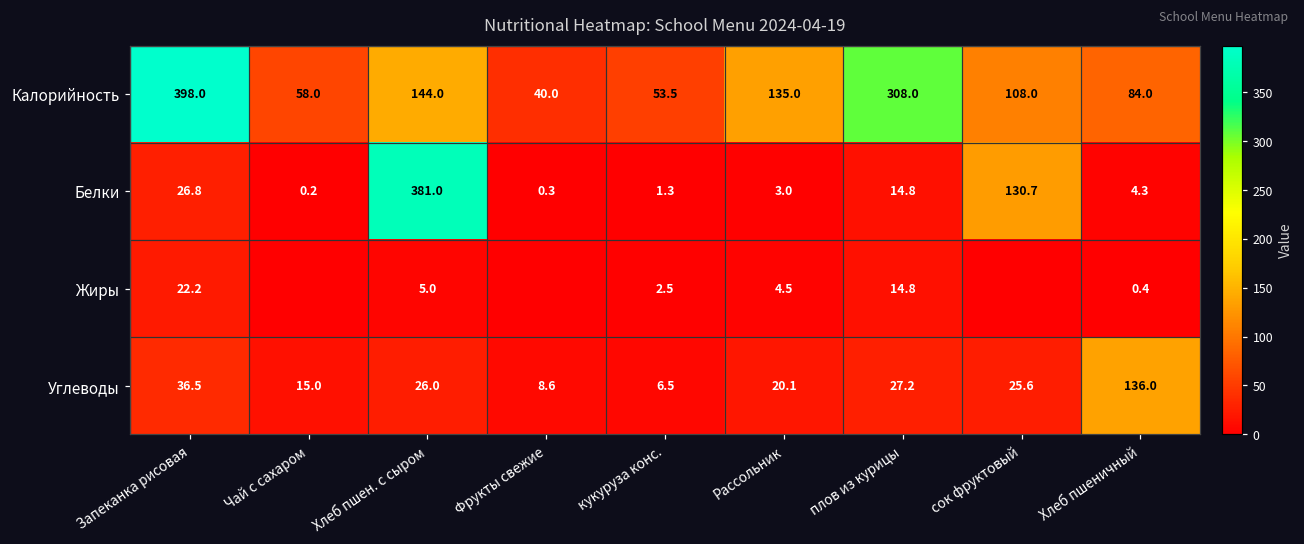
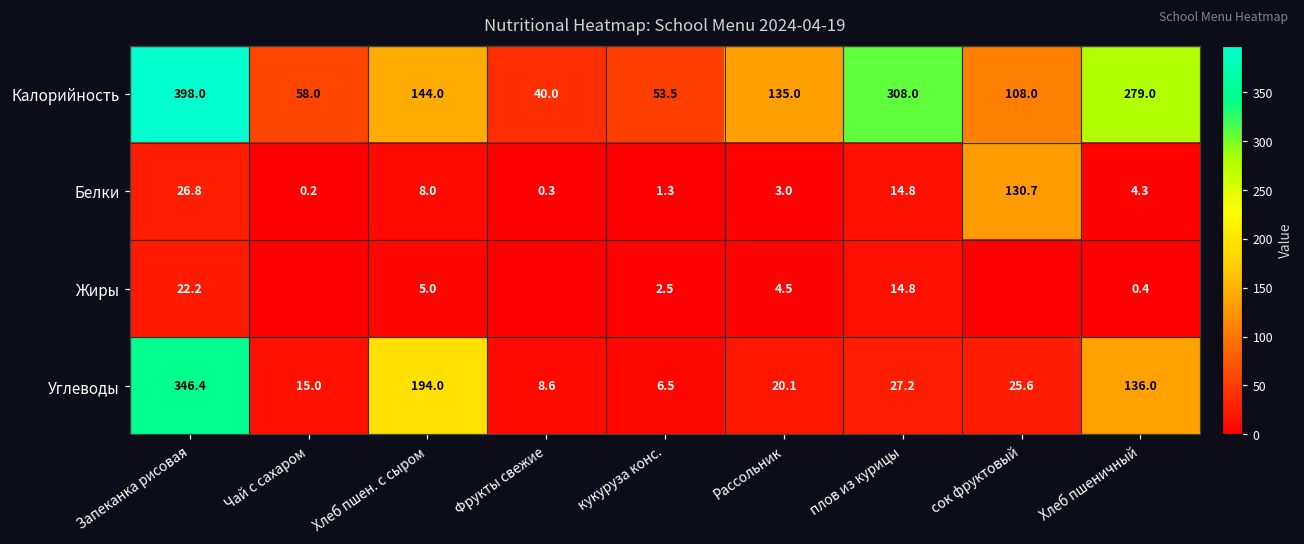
Калорийность, Хлеб пшеничный: 84.0 -> 279.0
Белки, Хлеб пшен. с сыром: 381.0 -> 8.0
Углеводы, Запеканка рисовая: 36.5 -> 346.4
Углеводы, Хлеб пшен. с сыром: 26.0 -> 194.0
